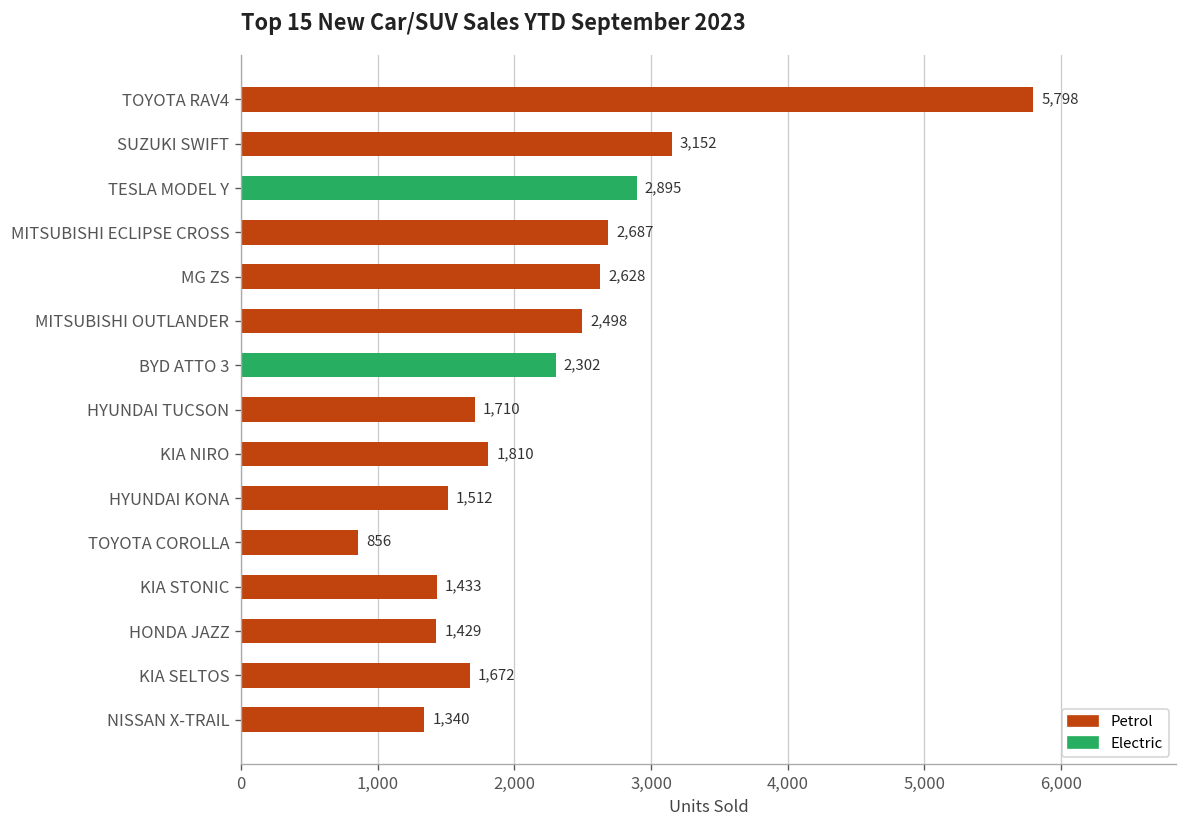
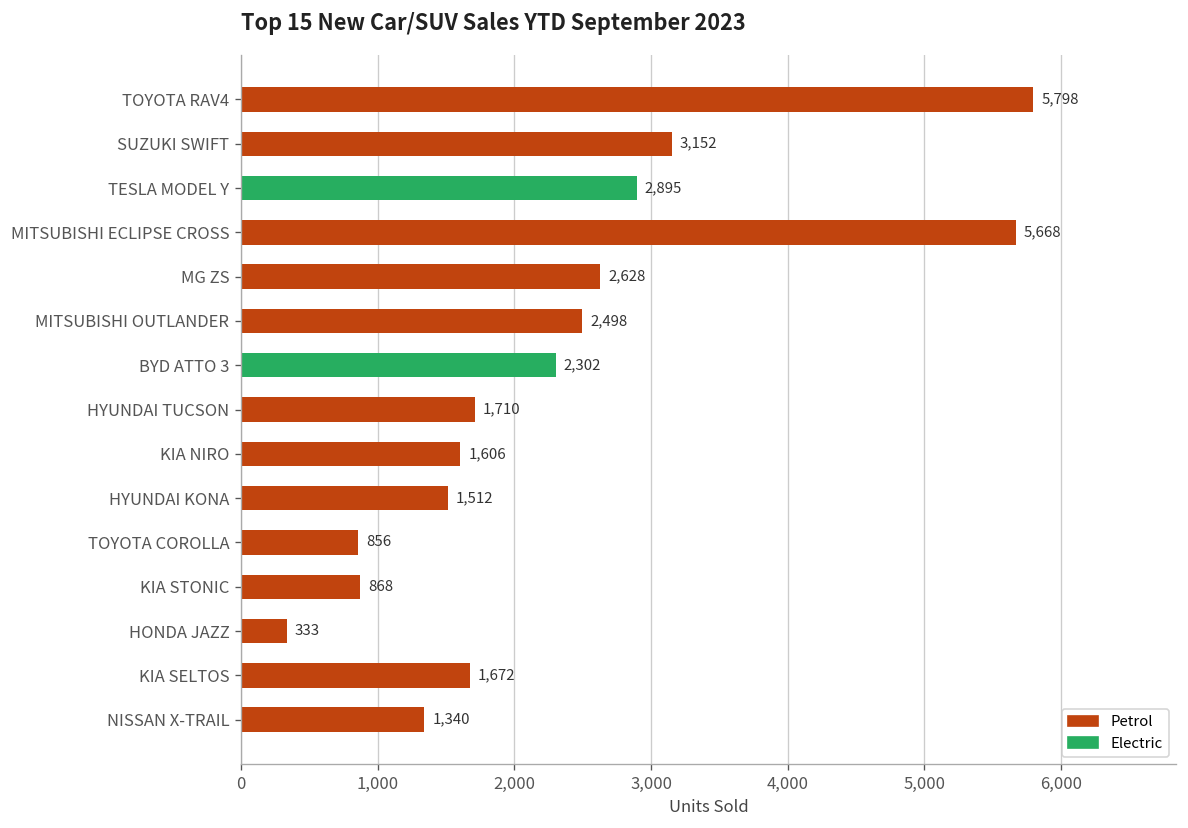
MITSUBISHI ECLIPSE CROSS: 2,687 -> 5,668
KIA NIRO: 1,810 -> 1,606
KIA STONIC: 1,433 -> 868
HONDA JAZZ: 1,429 -> 333
